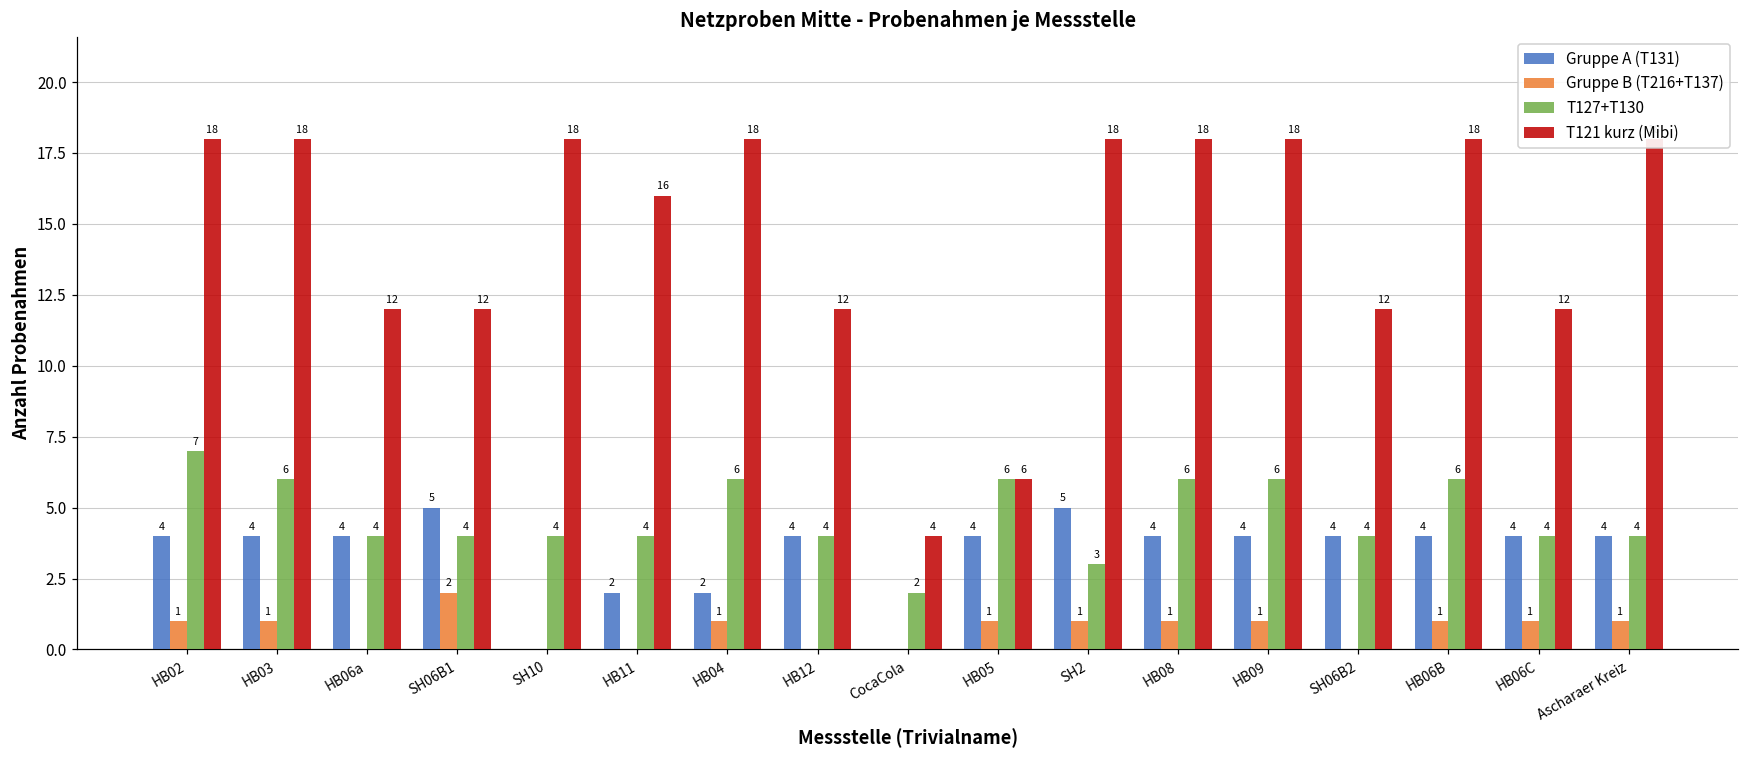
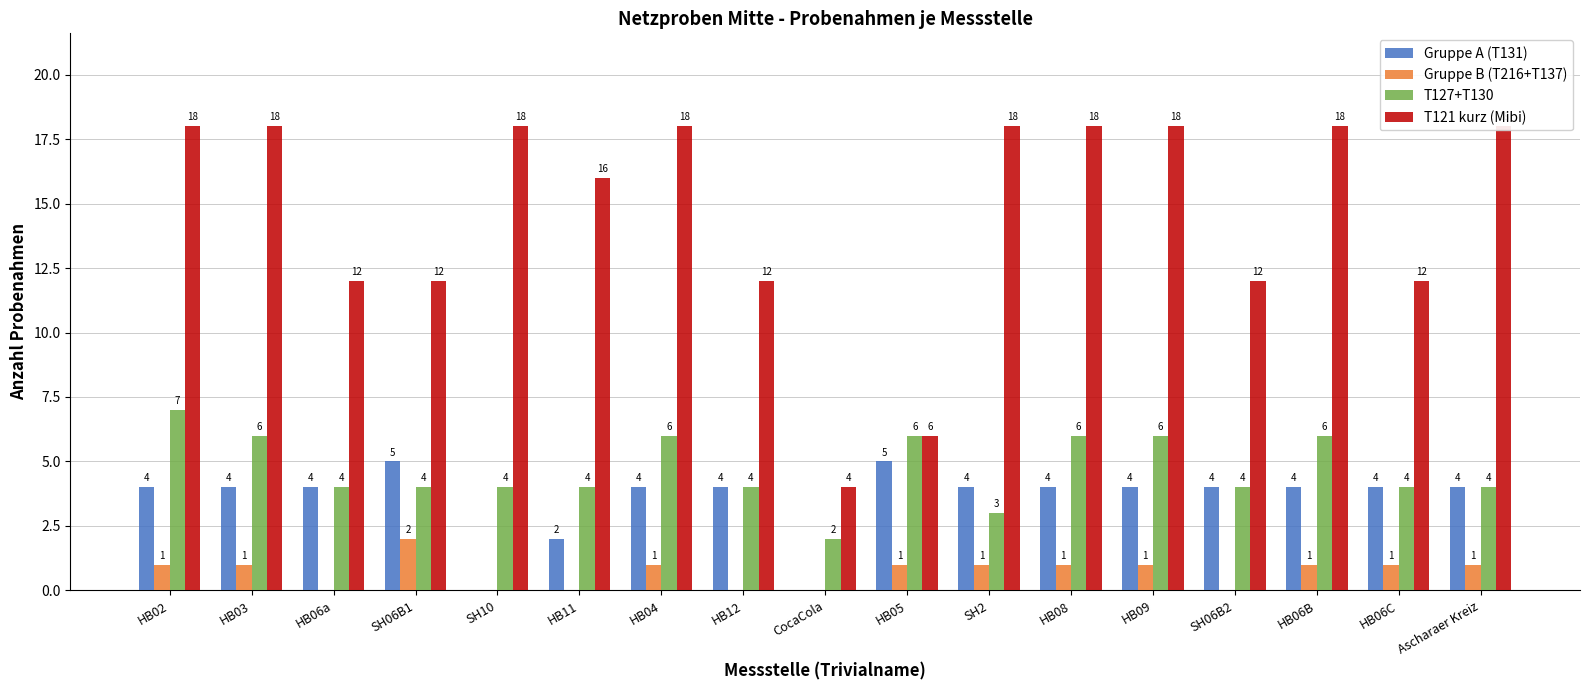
Gruppe A (T131), HB04: 2 -> 4
Gruppe A (T131), HB05: 4 -> 5
Gruppe A (T131), SH2: 5 -> 4
